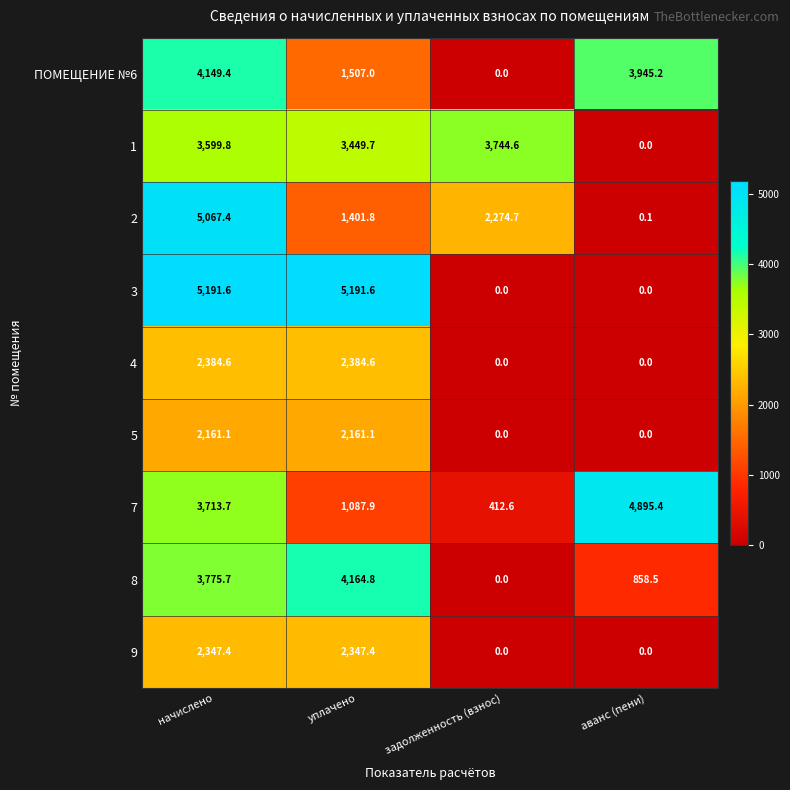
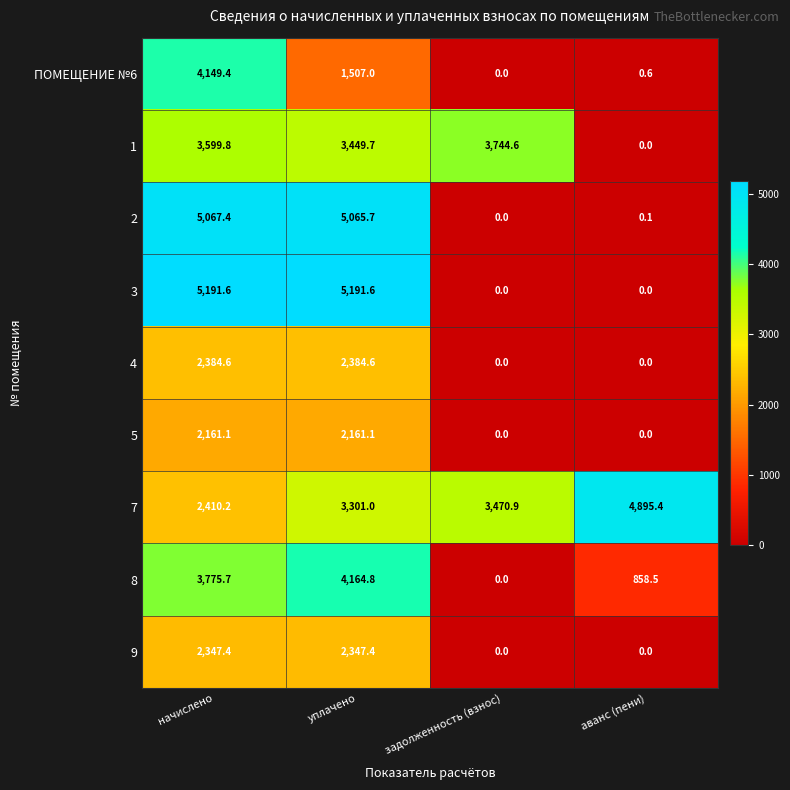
ПОМЕЩЕНИЕ №6, аванс (пени): 3,945.2 -> 0.6
2, уплачено: 1,401.8 -> 5,065.7
2, задолженность (взнос): 2,274.7 -> 0.0
7, начислено: 3,713.7 -> 2,410.2
7, уплачено: 1,087.9 -> 3,301.0
7, задолженность (взнос): 412.6 -> 3,470.9
